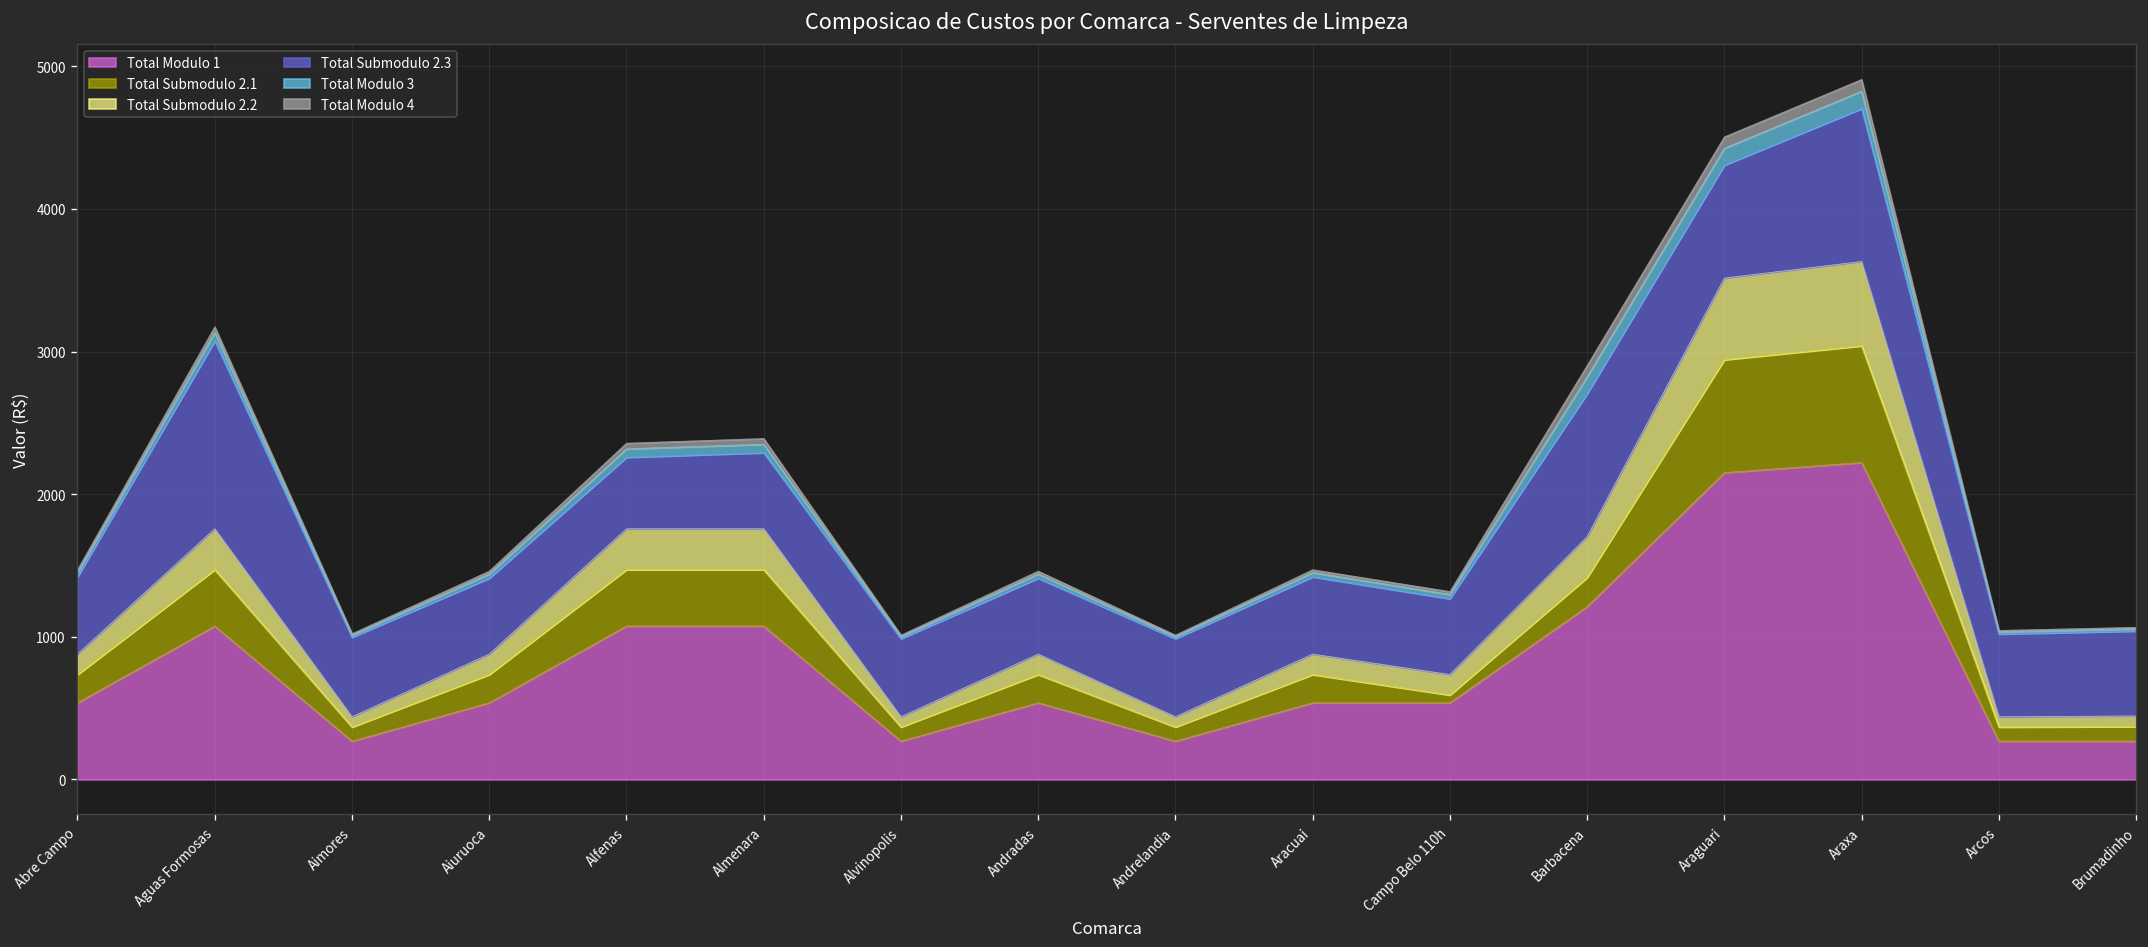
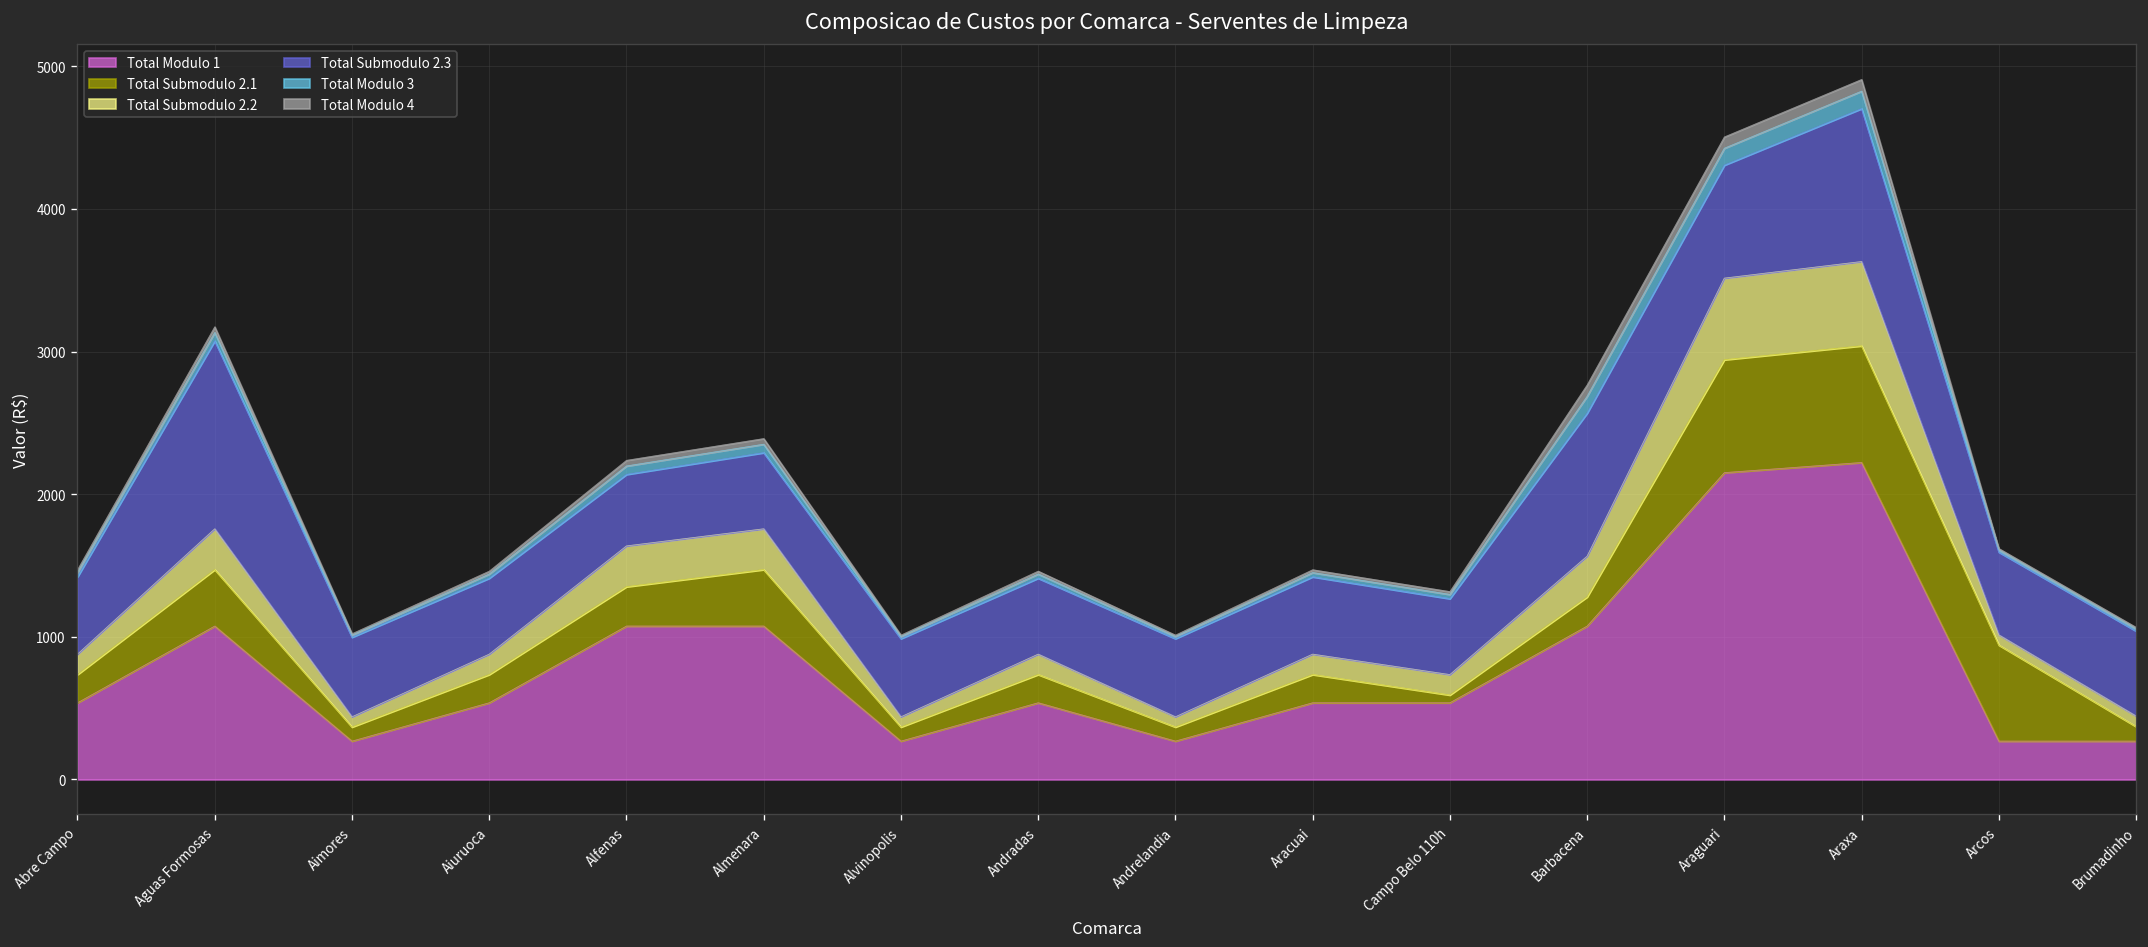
Total Submodulo 2.1, Alfenas: 400 -> 280
Total Modulo 1, Barbacena: 1210 -> 1080
Total Submodulo 2.1, Arcos: 100 -> 670
